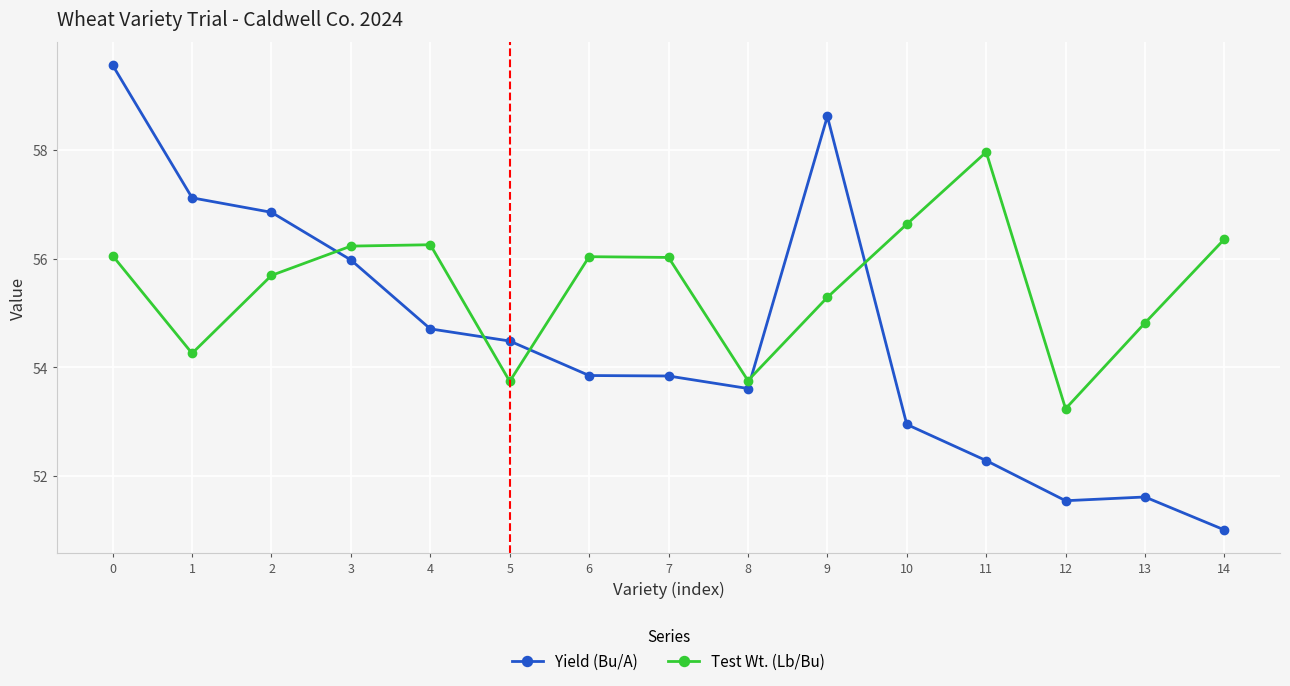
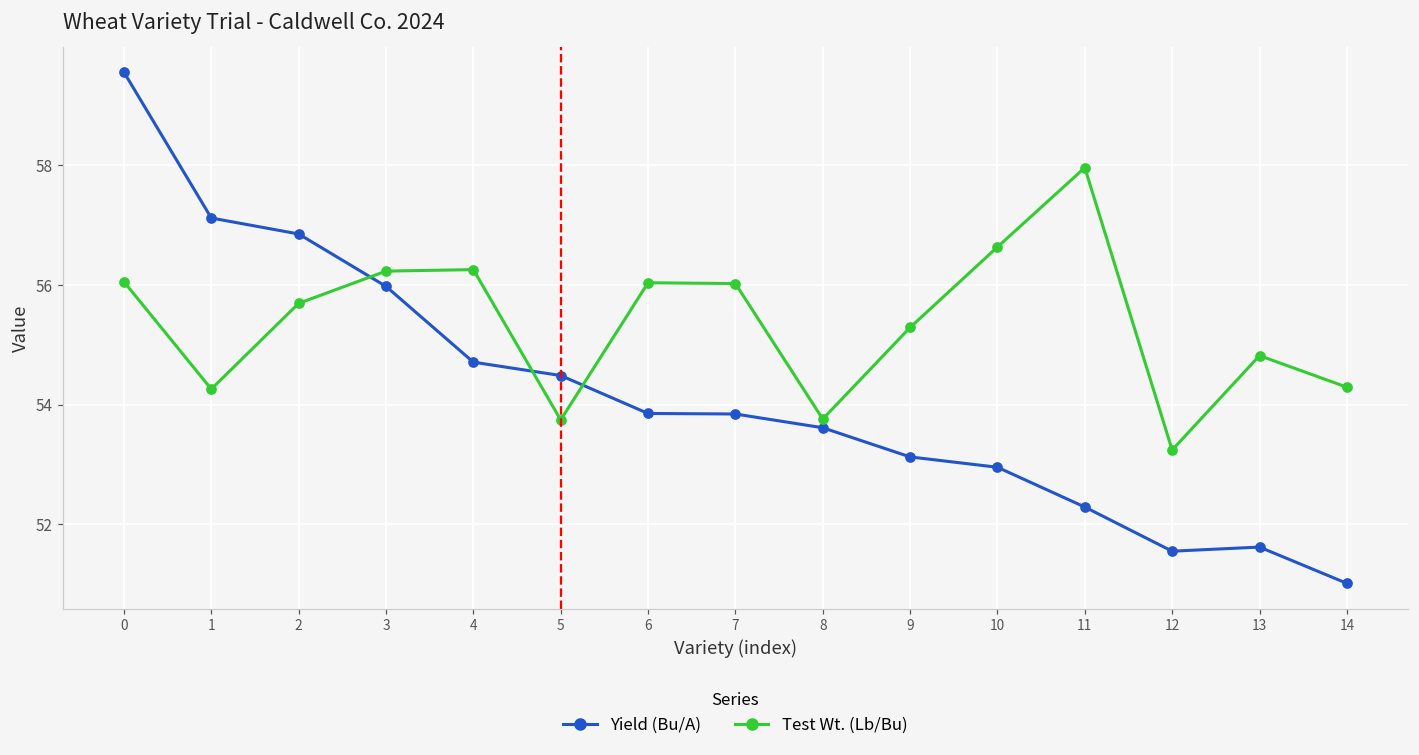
Yield (Bu/A), 9: 58.6 -> 53.1
Test Wt. (Lb/Bu), 14: 56.4 -> 54.3
